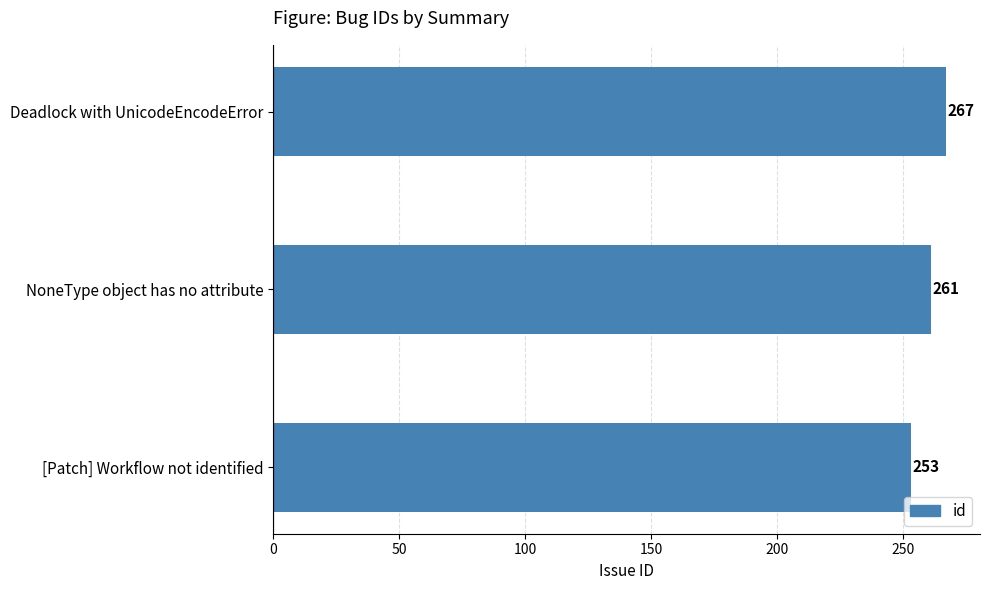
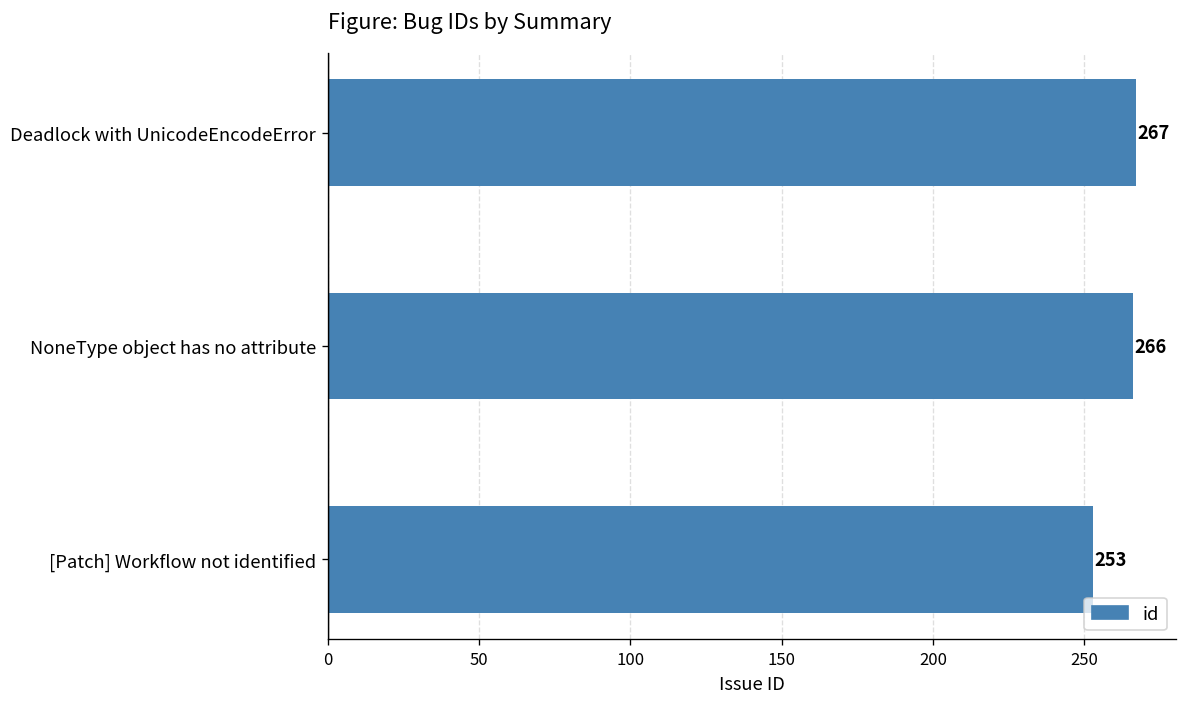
NoneType object has no attribute: 261 -> 266
